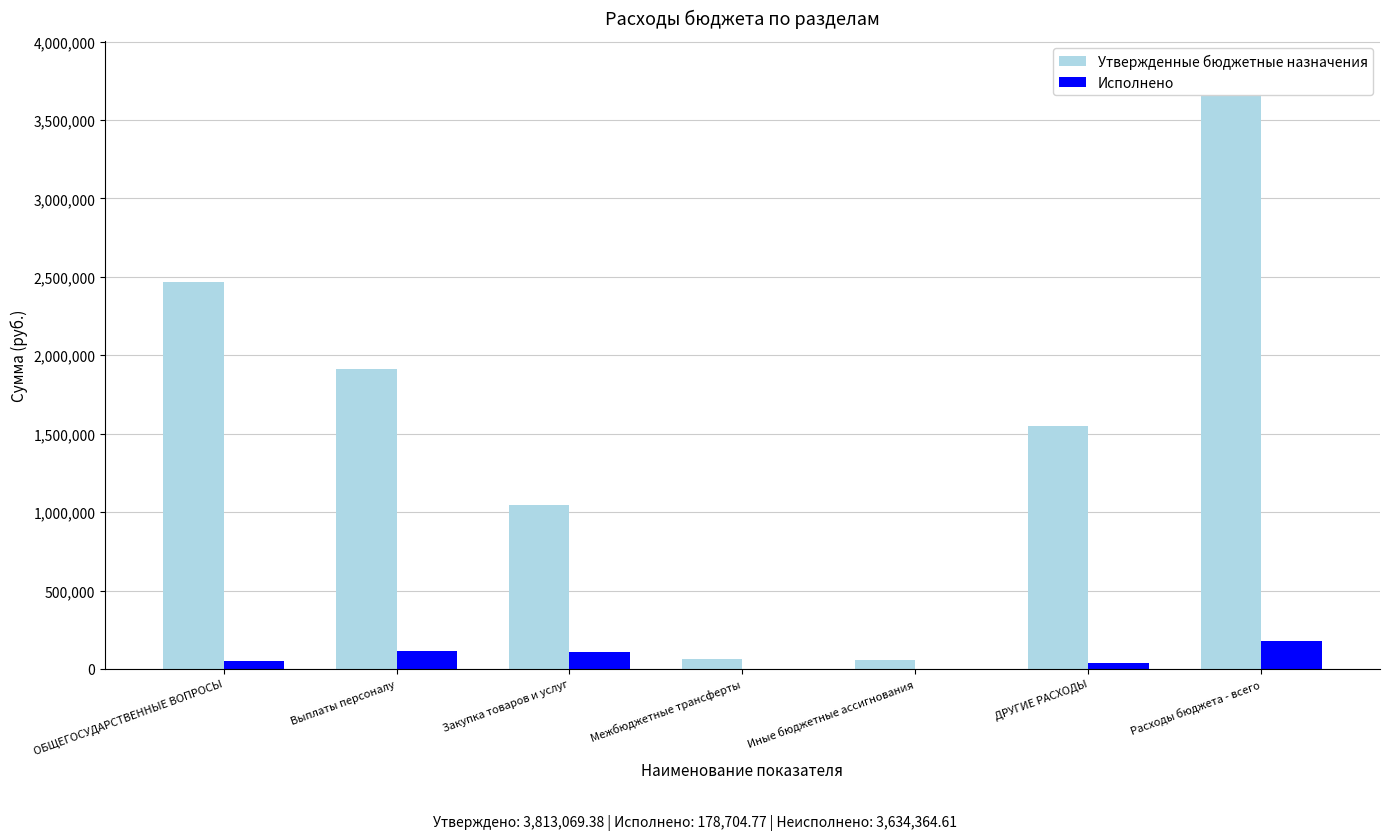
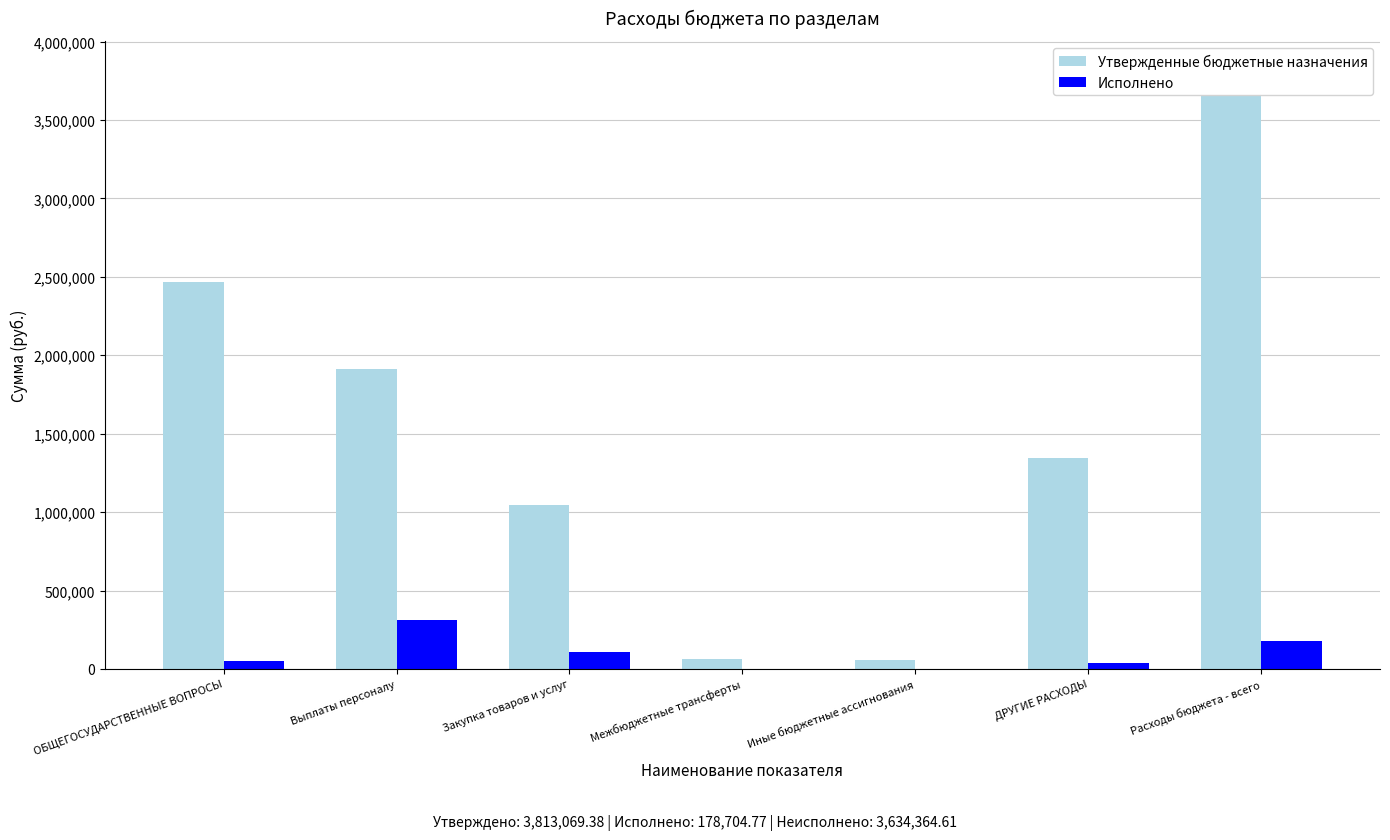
Исполнено, Выплаты персоналу: 120,000 -> 310,000
Утвержденные бюджетные назначения, ДРУГИЕ РАСХОДЫ: 1,550,000 -> 1,340,000
